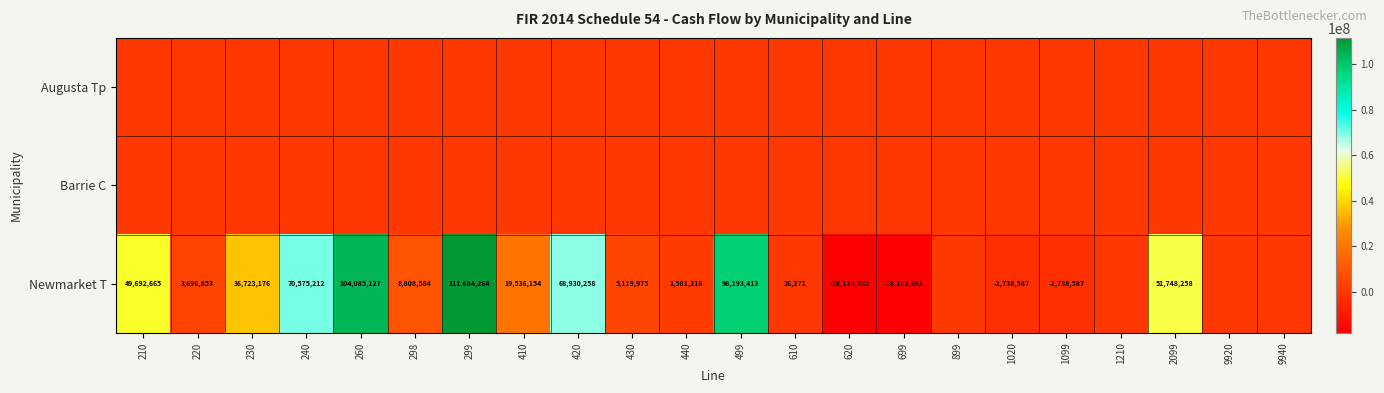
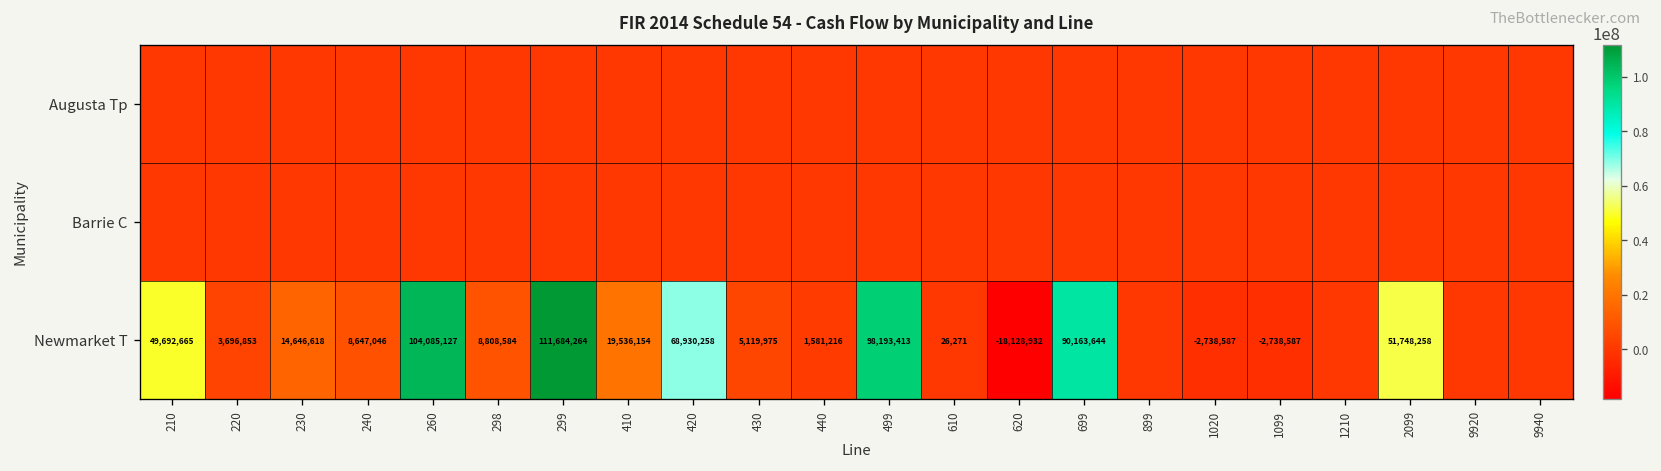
Newmarket T, 230: 36,723,176 -> 14,646,618
Newmarket T, 240: 70,575,212 -> 8,647,046
Newmarket T, 699: -18,102,661 -> 90,163,644
